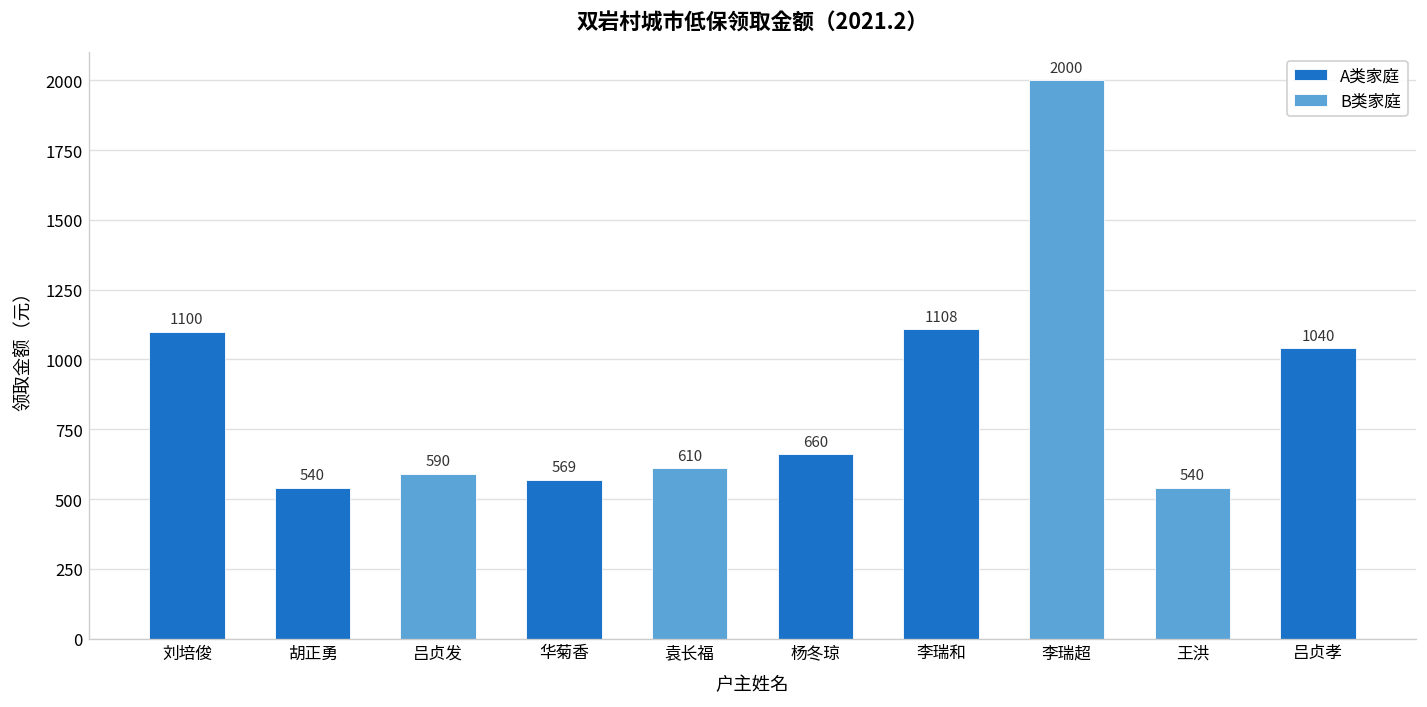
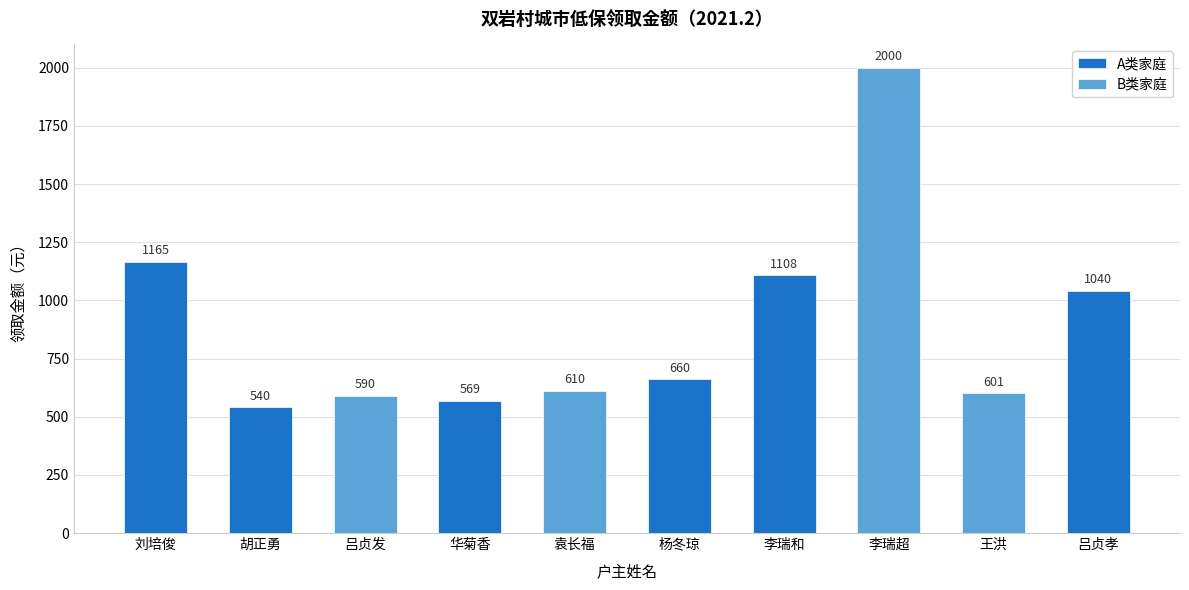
A类家庭, 刘培俊: 1100 -> 1165
B类家庭, 王洪: 540 -> 601
